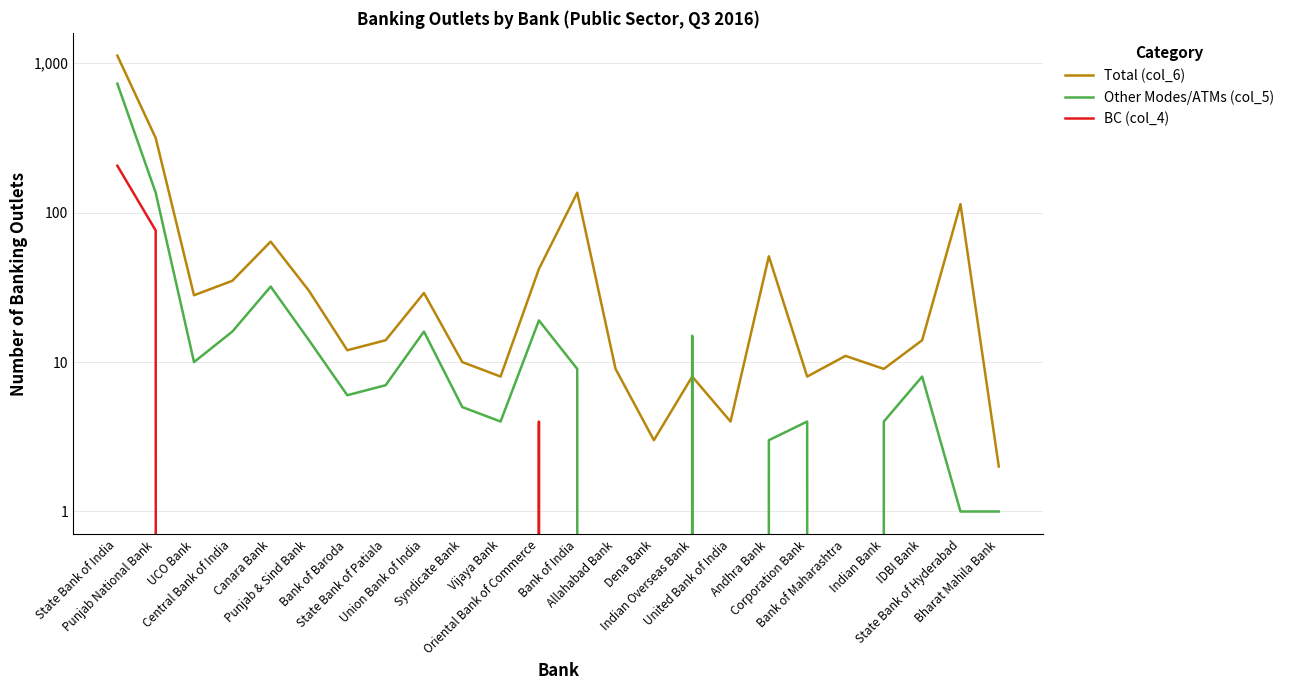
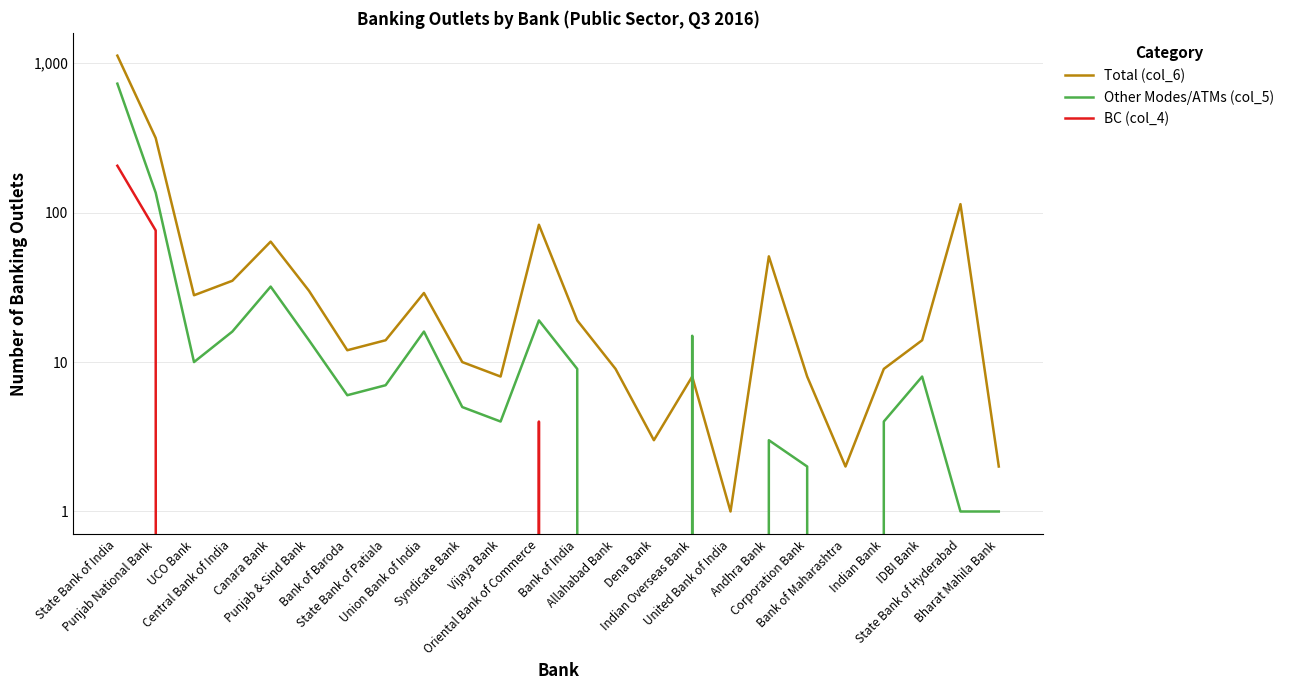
Total (col_6), Oriental Bank of Commerce: 42 -> 80
Total (col_6), Bank of India: 140 -> 19
Total (col_6), United Bank of India: 4 -> 1
Other Modes/ATMs (col_5), Corporation Bank: 4 -> 2
Total (col_6), Bank of Maharashtra: 11 -> 2
